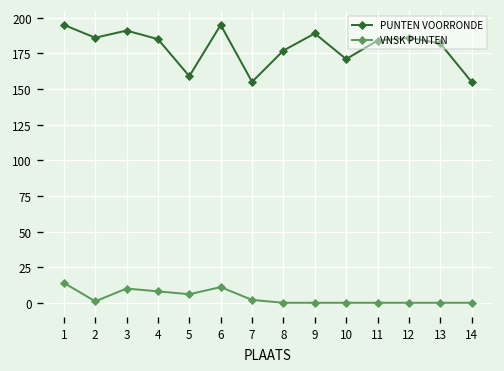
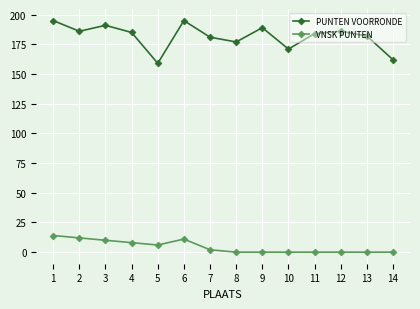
VNSK PUNTEN, 2: 1 -> 12
PUNTEN VOORRONDE, 7: 155 -> 181
PUNTEN VOORRONDE, 14: 155 -> 162
